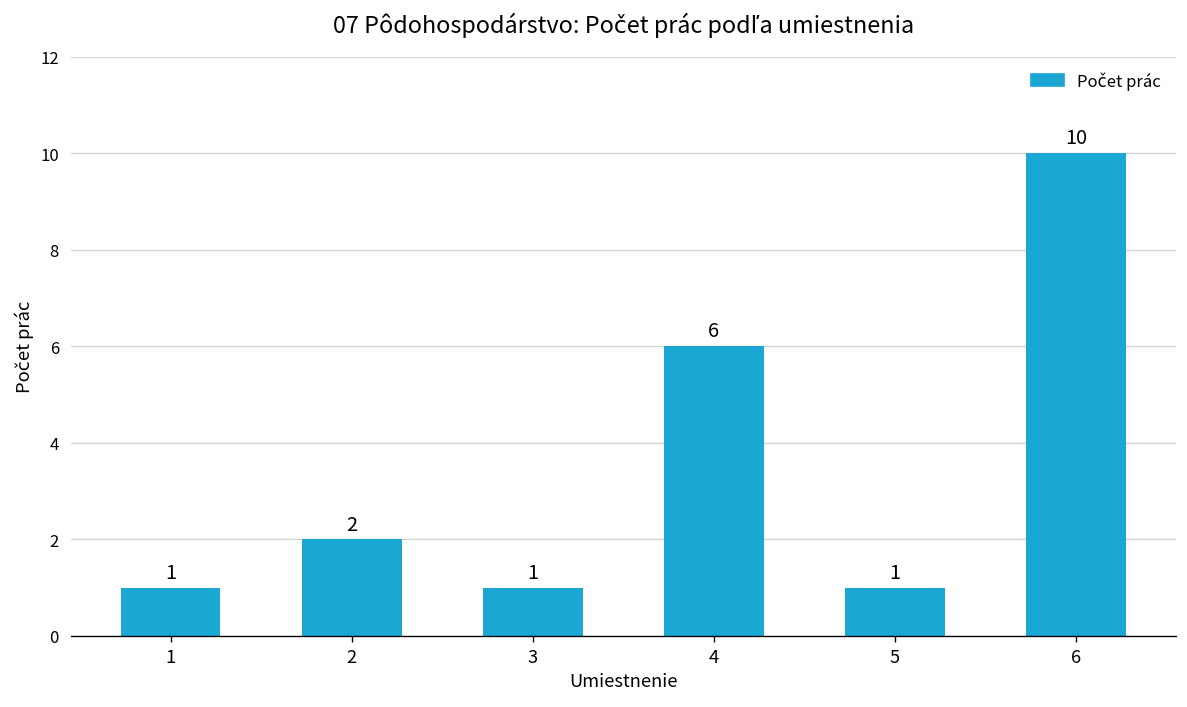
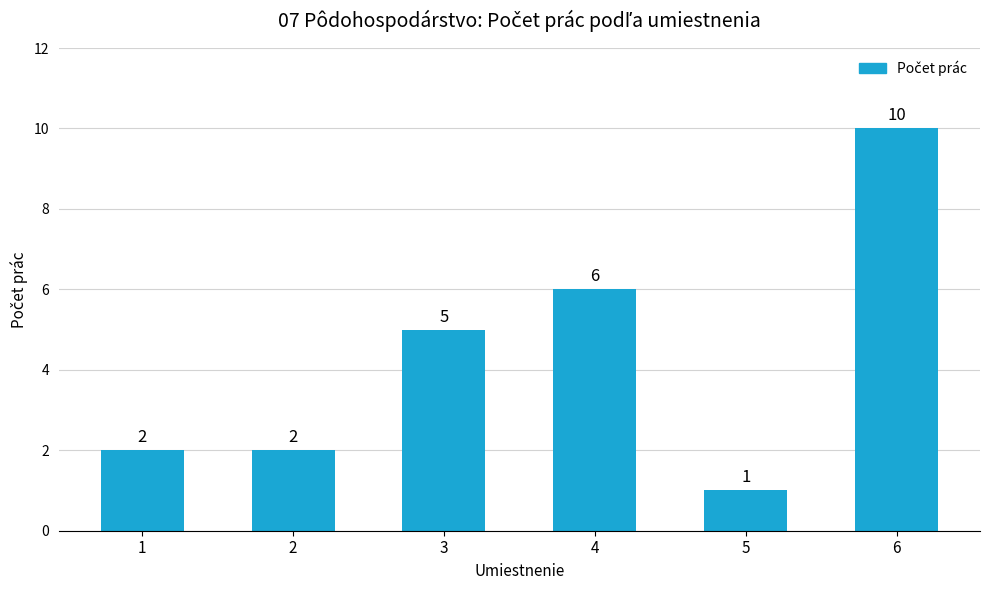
1: 1 -> 2
3: 1 -> 5
